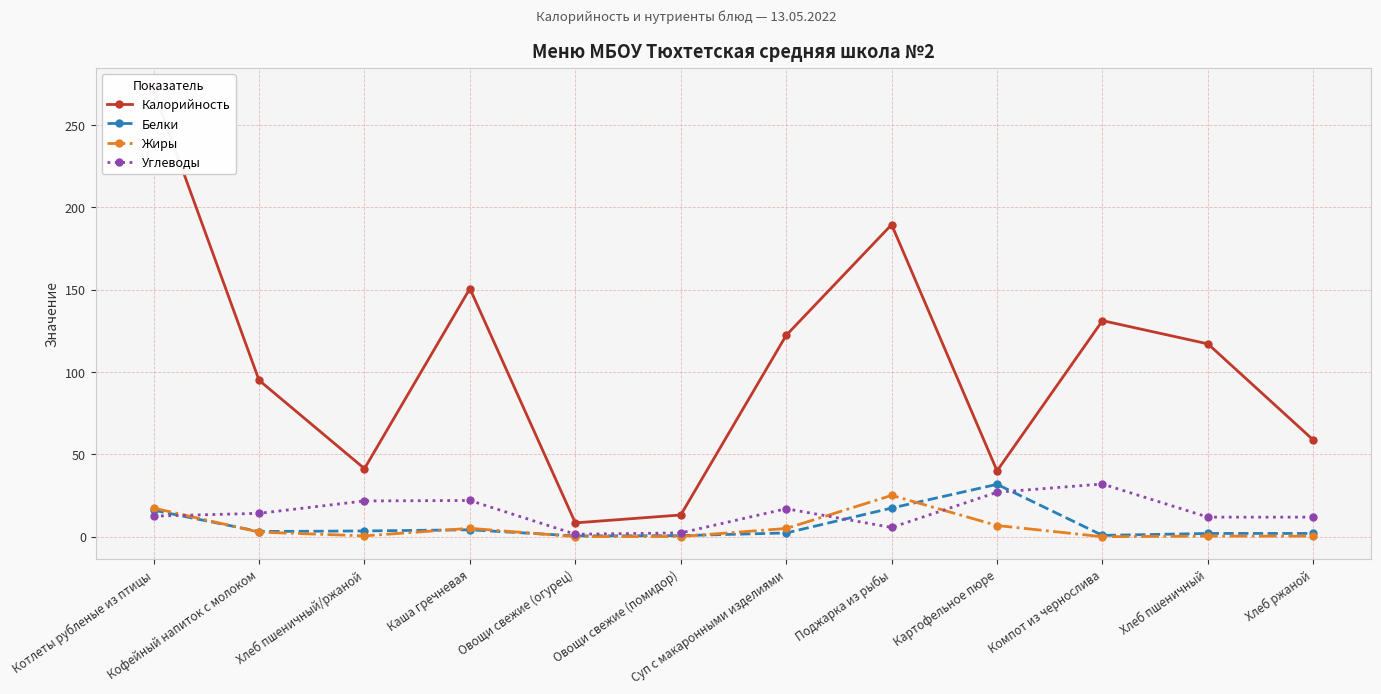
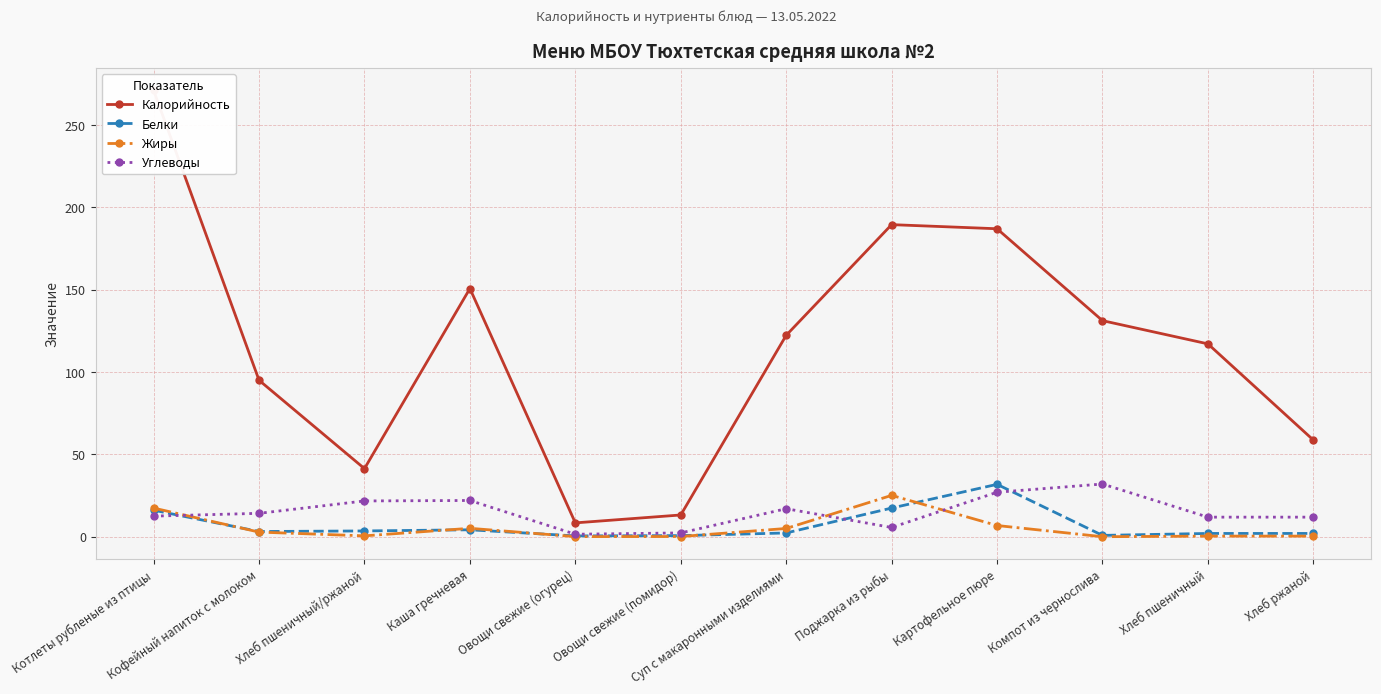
Калорийность, Картофельное пюре: 40 -> 187
